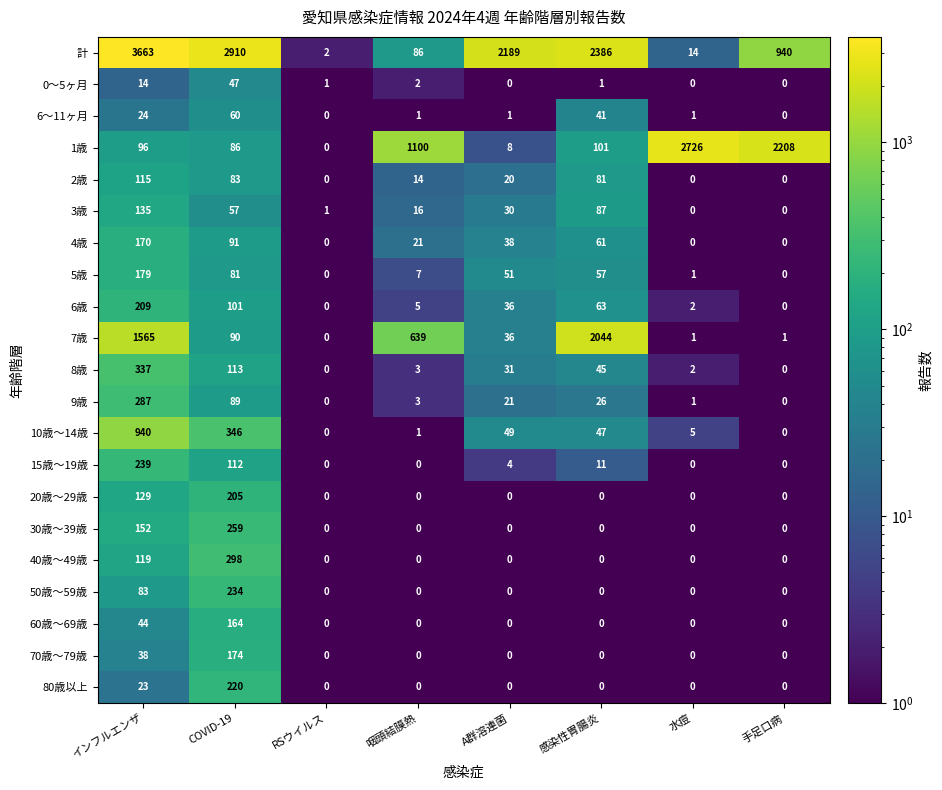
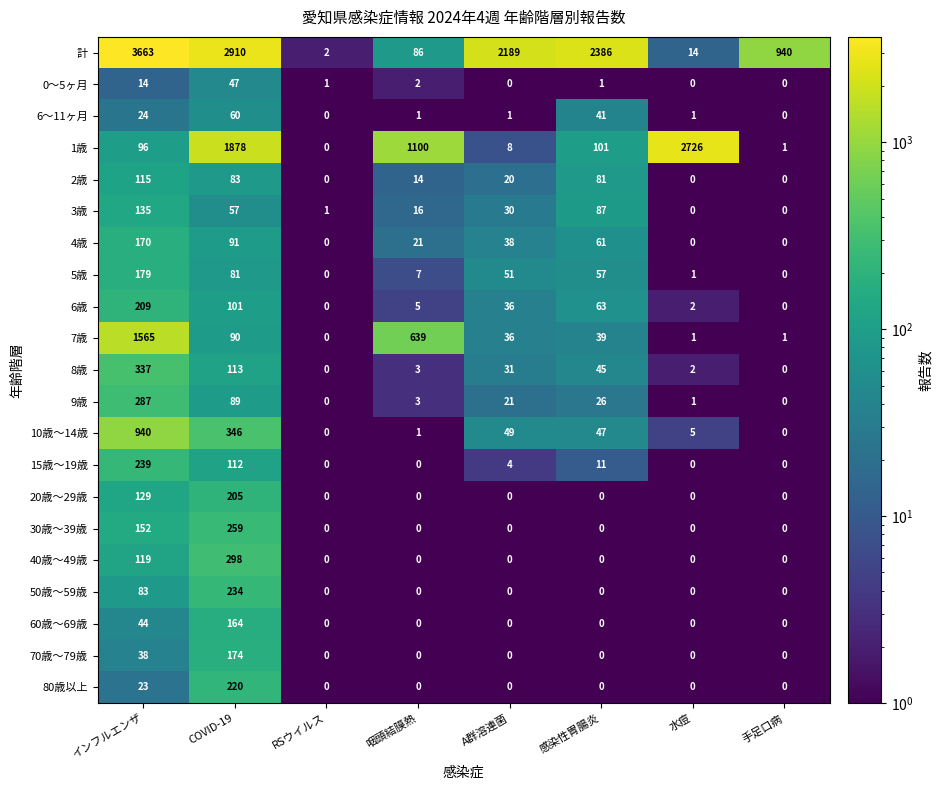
1歳, COVID-19: 86 -> 1878
1歳, 手足口病: 2208 -> 1
7歳, 感染性胃腸炎: 2044 -> 39
